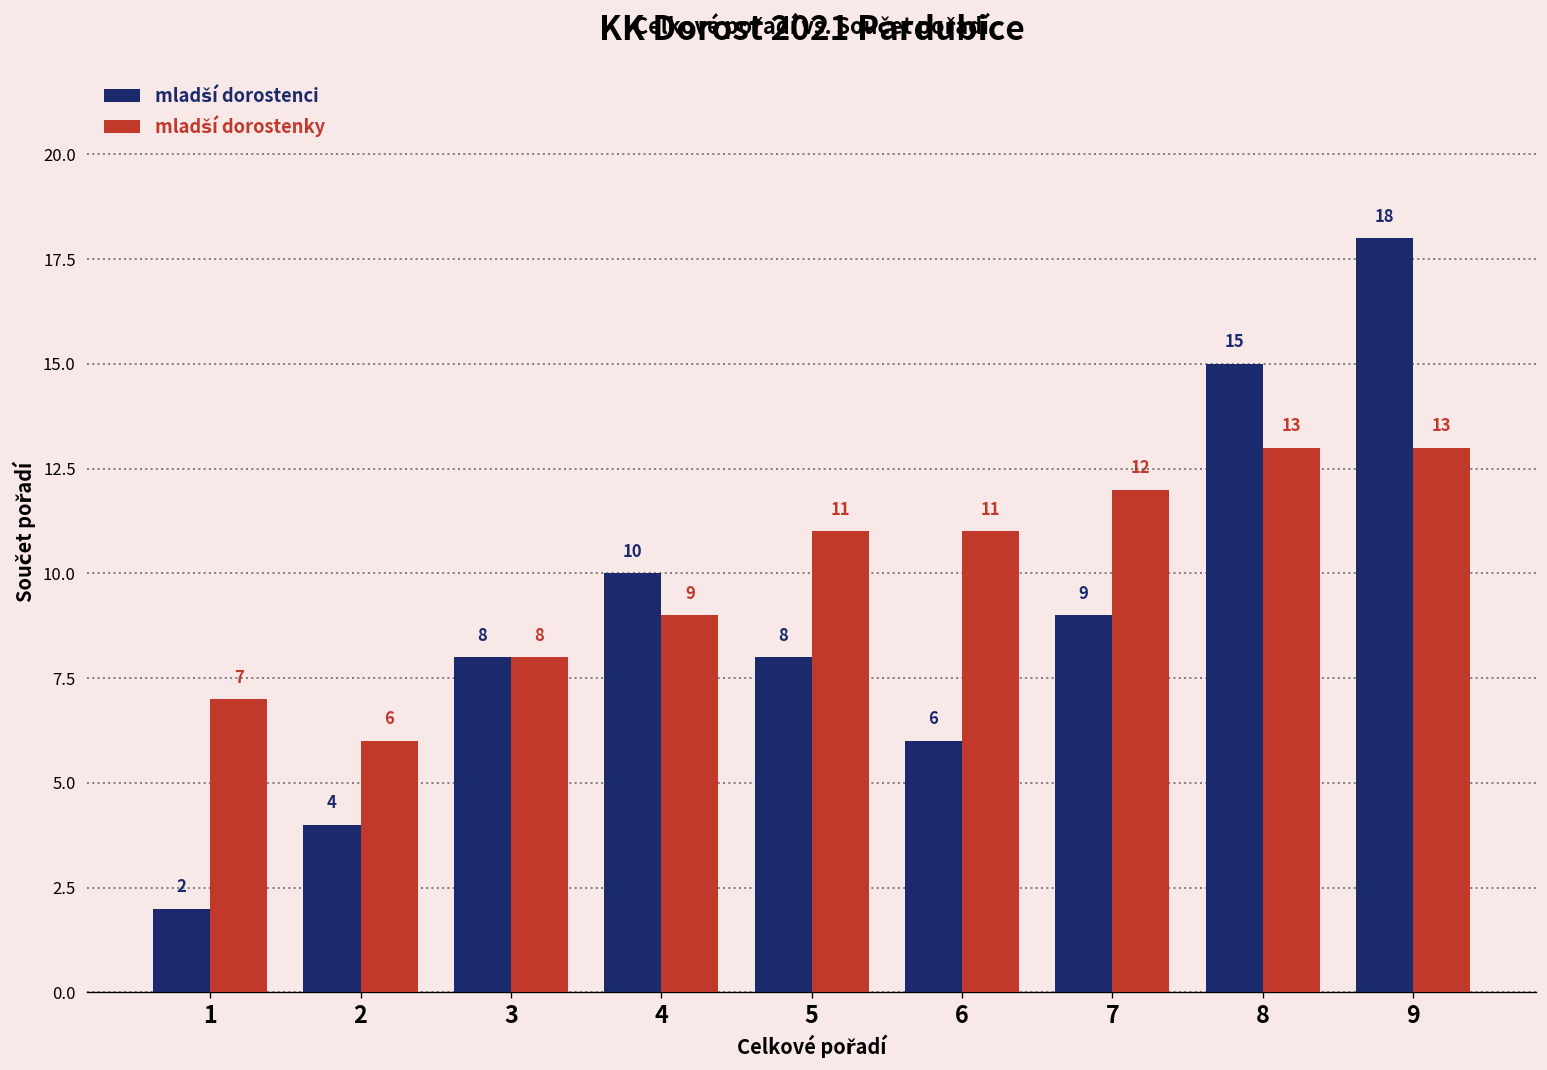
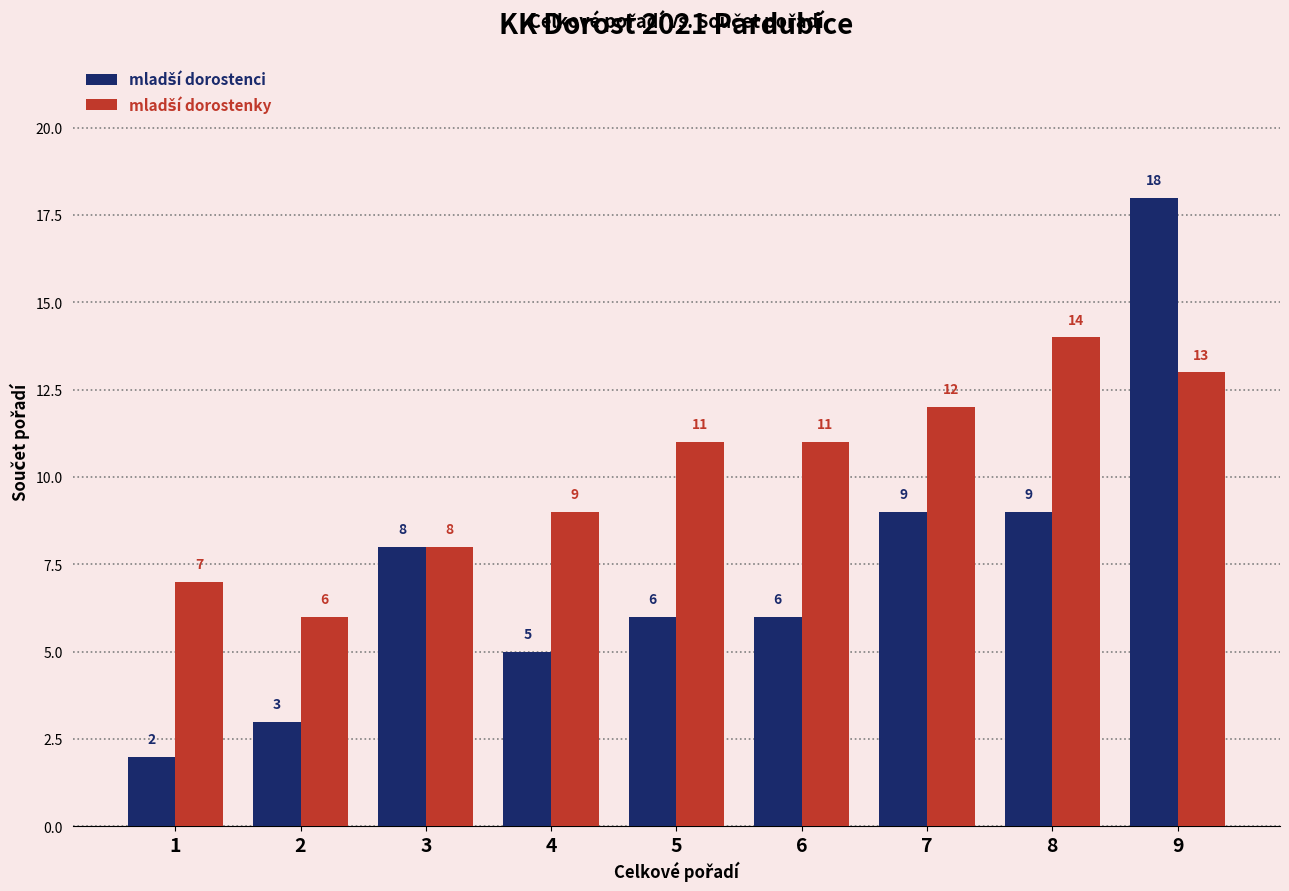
mladší dorostenci, 2: 4 -> 3
mladší dorostenci, 4: 10 -> 5
mladší dorostenci, 5: 8 -> 6
mladší dorostenci, 8: 15 -> 9
mladší dorostenky, 8: 13 -> 14
